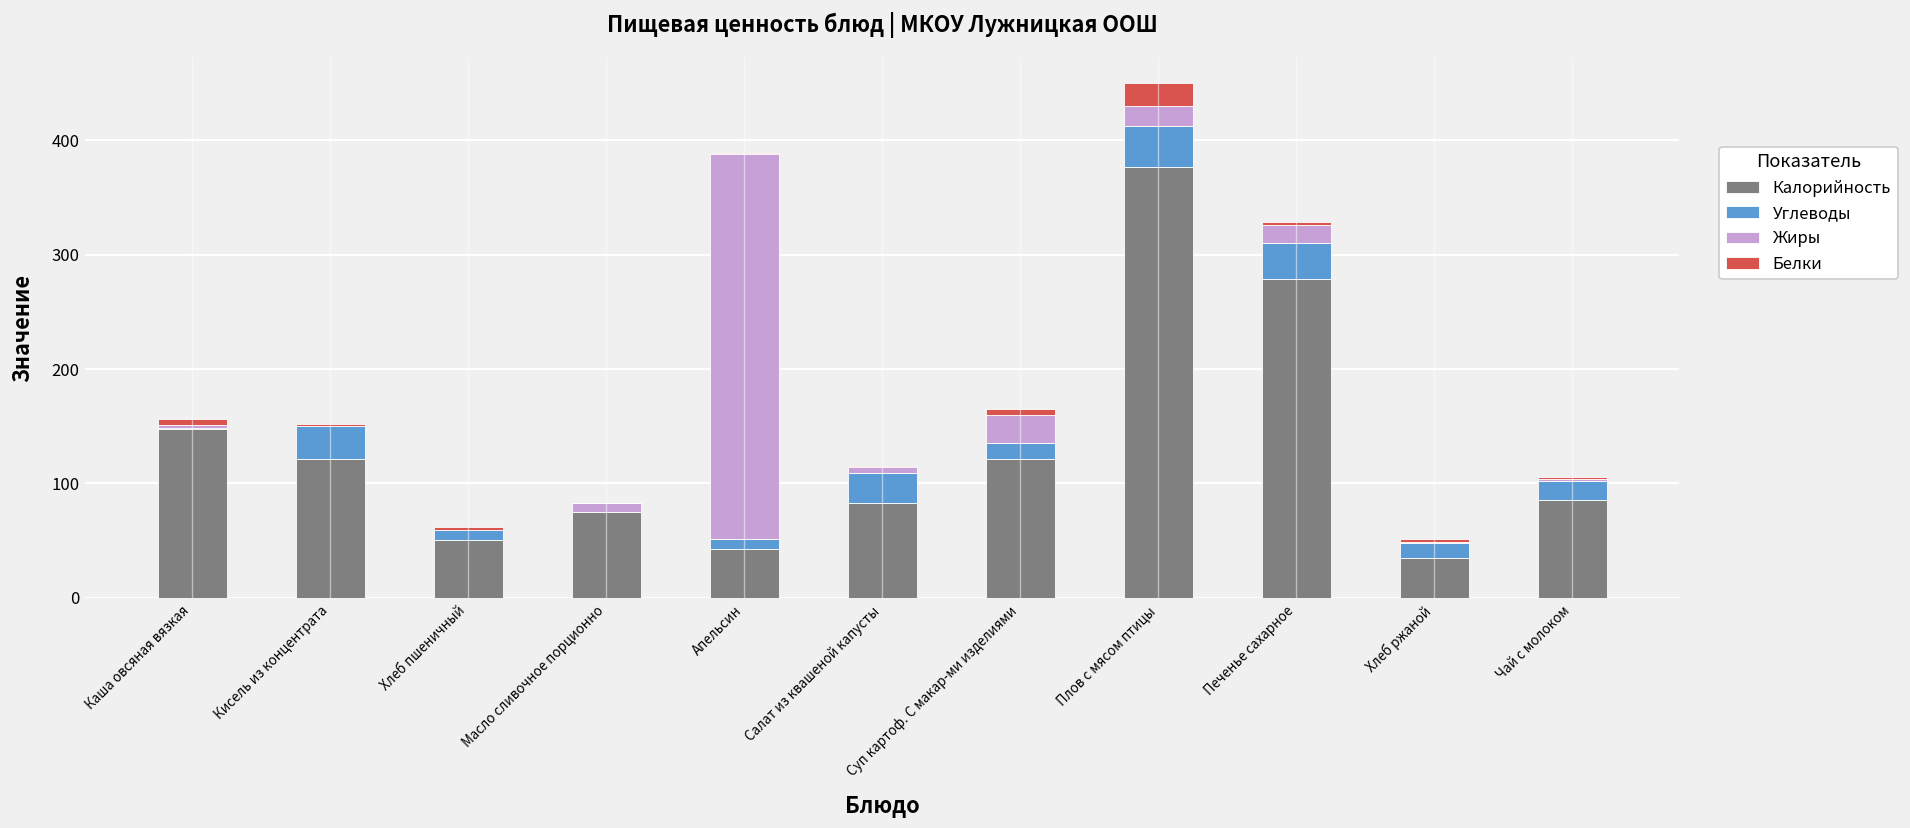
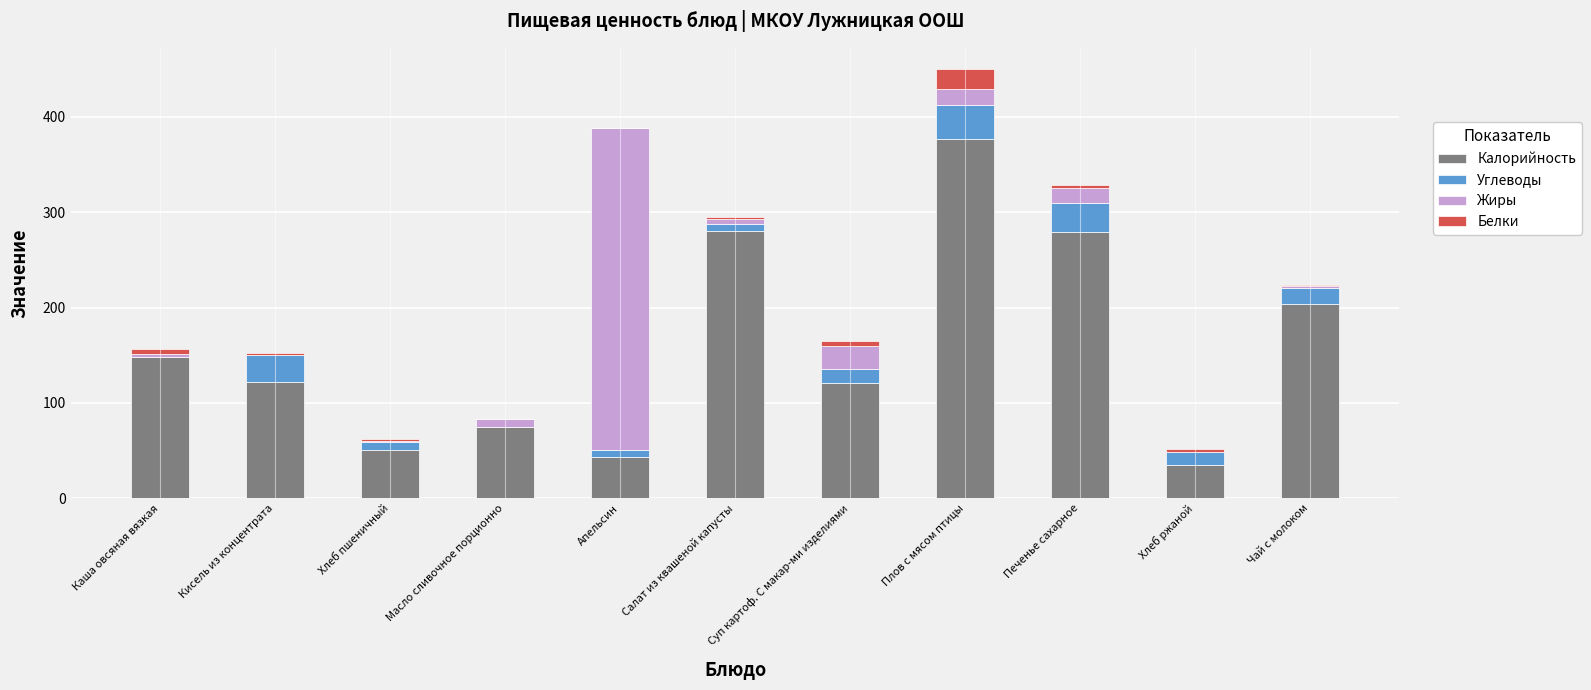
Калорийность, Салат из квашеной капусты: 80 -> 280
Углеводы, Салат из квашеной капусты: 30 -> 10
Калорийность, Чай с молоком: 90 -> 200
